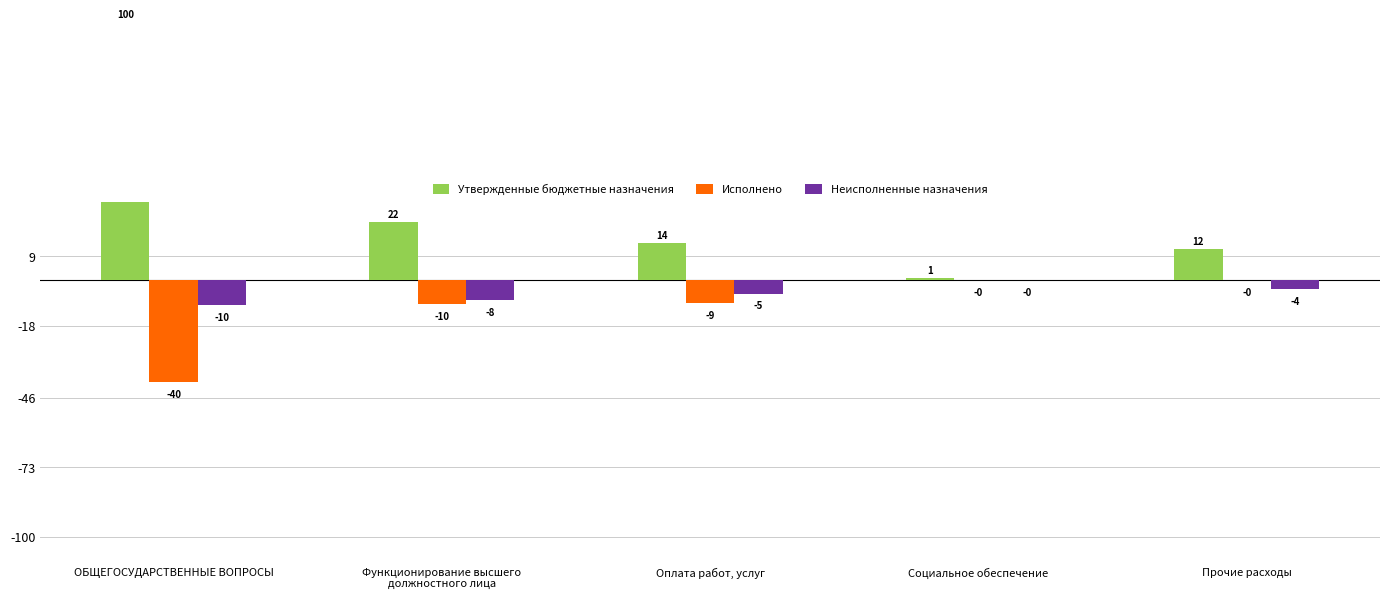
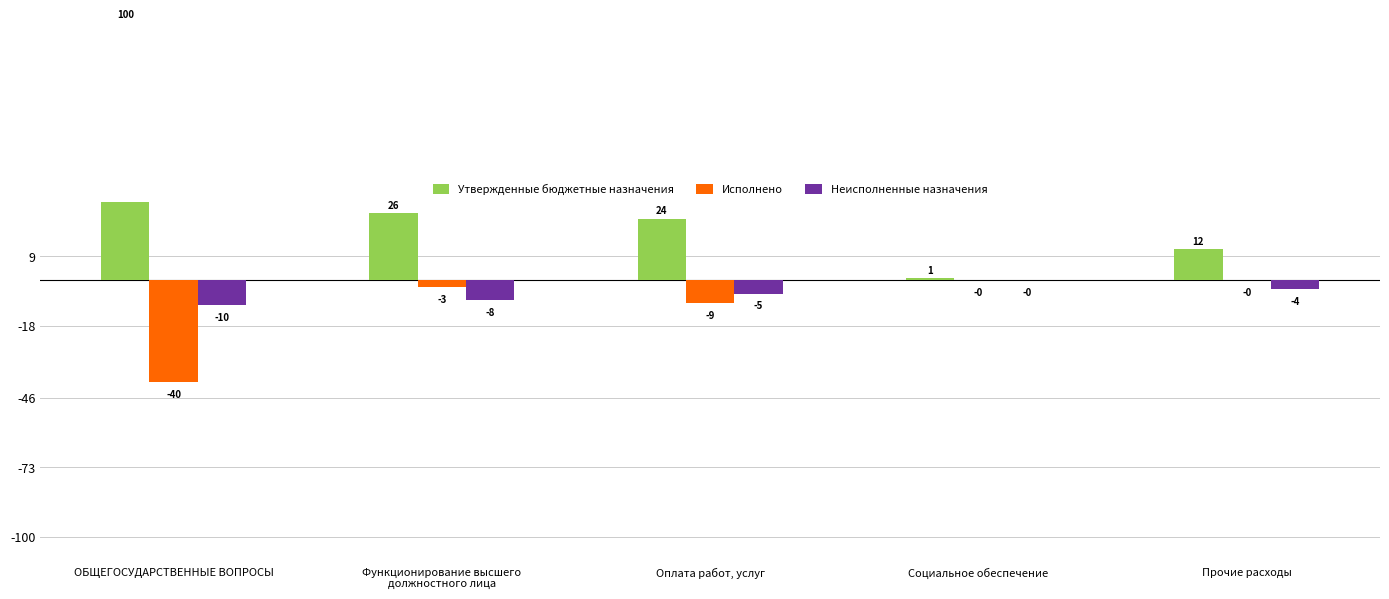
Утвержденные бюджетные назначения, Функционирование высшего должностного лица: 22 -> 26
Исполнено, Функционирование высшего должностного лица: -10 -> -3
Утвержденные бюджетные назначения, Оплата работ, услуг: 14 -> 24
